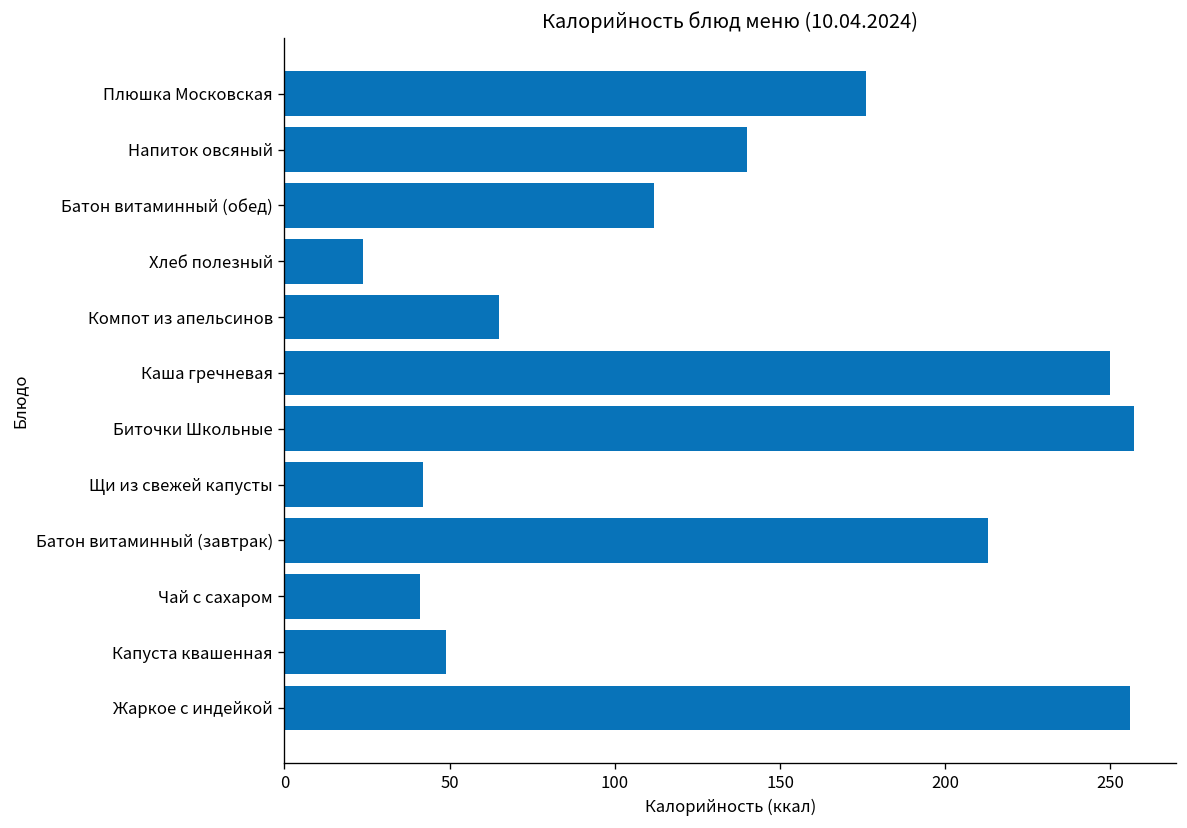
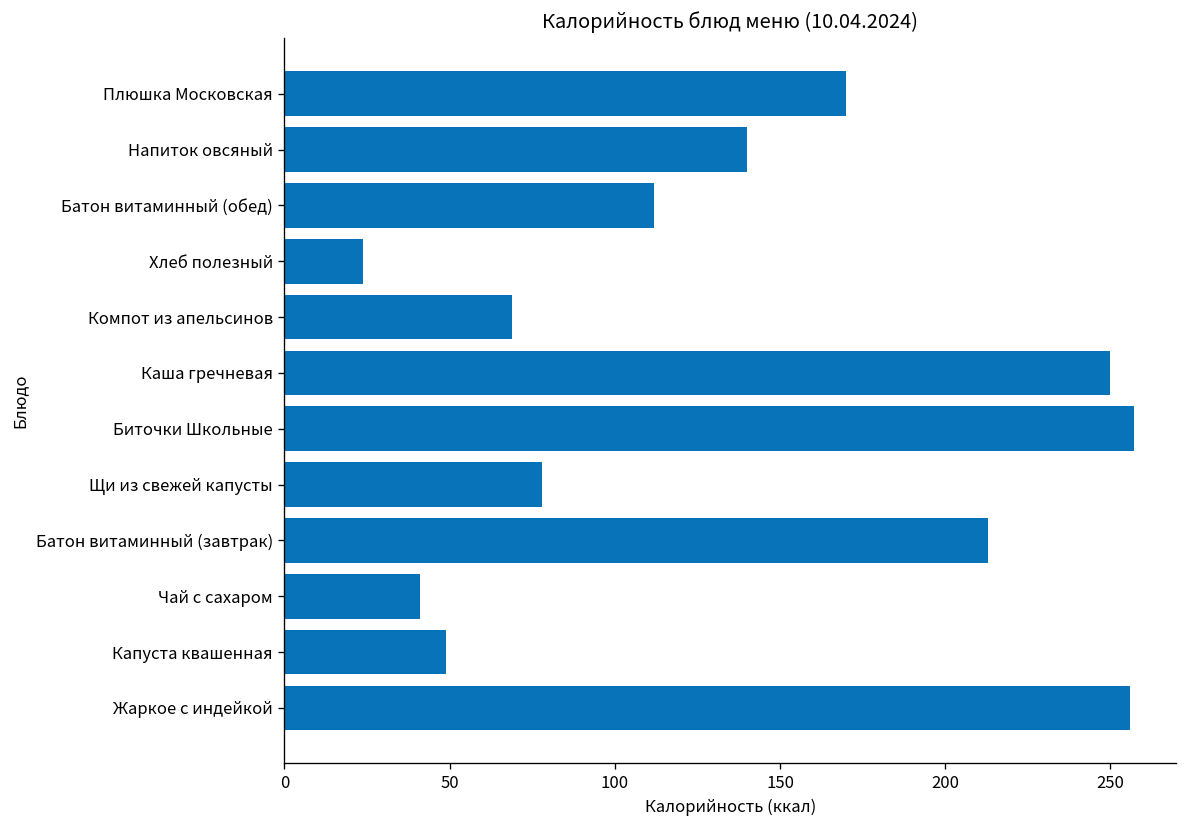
Плюшка Московская: 176 -> 170
Компот из апельсинов: 65 -> 69
Щи из свежей капусты: 42 -> 78
